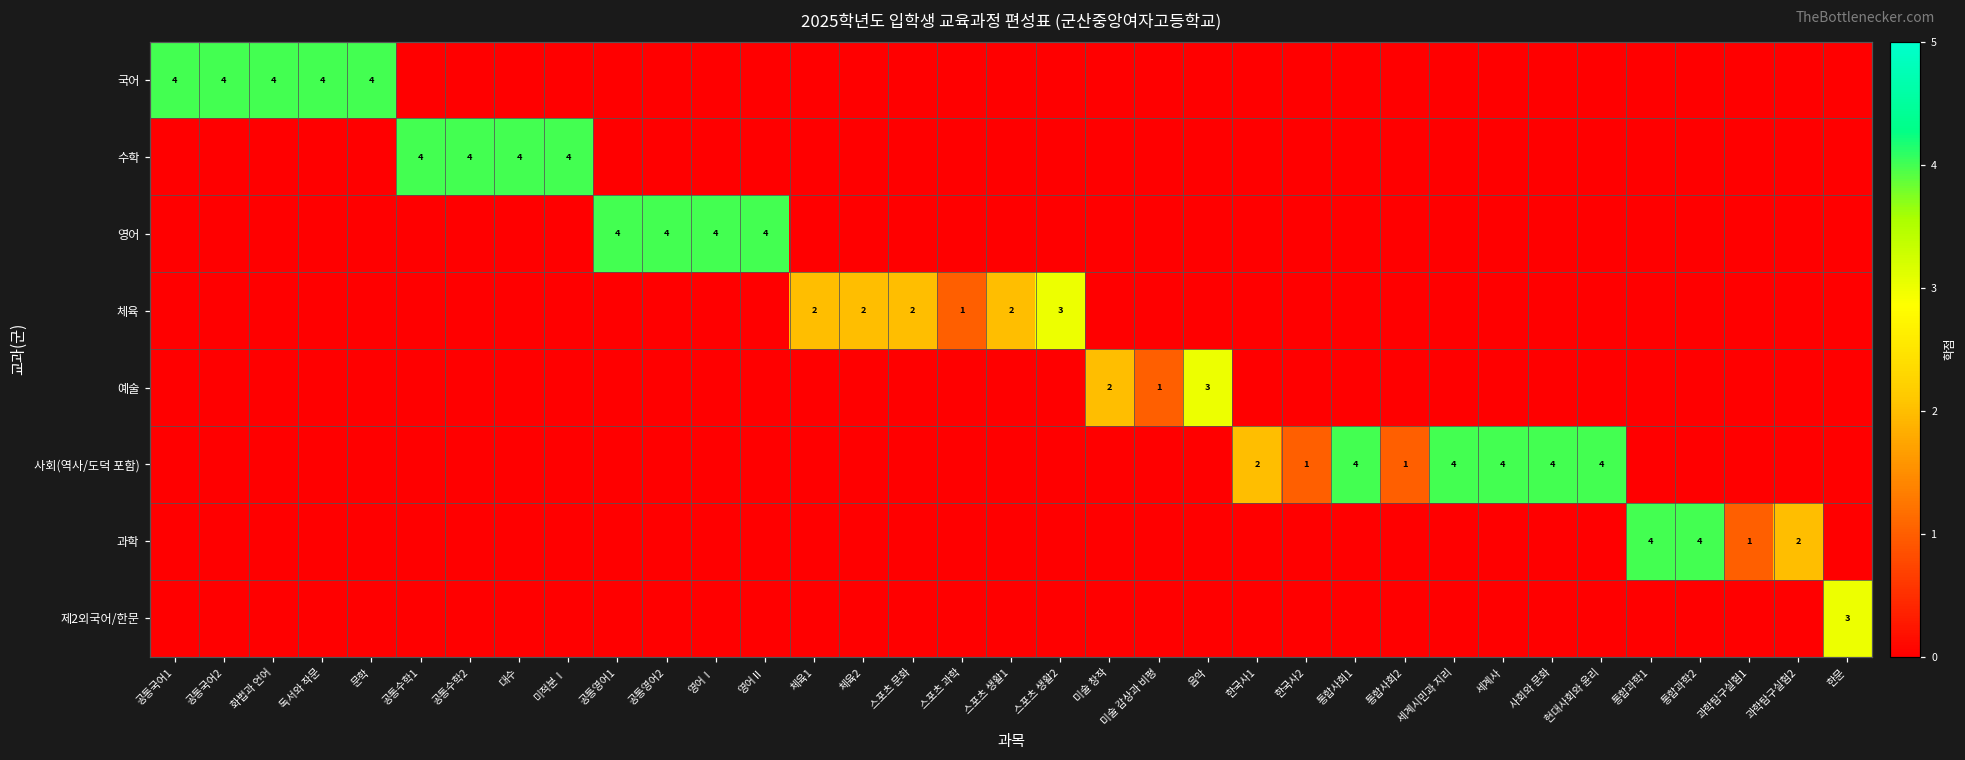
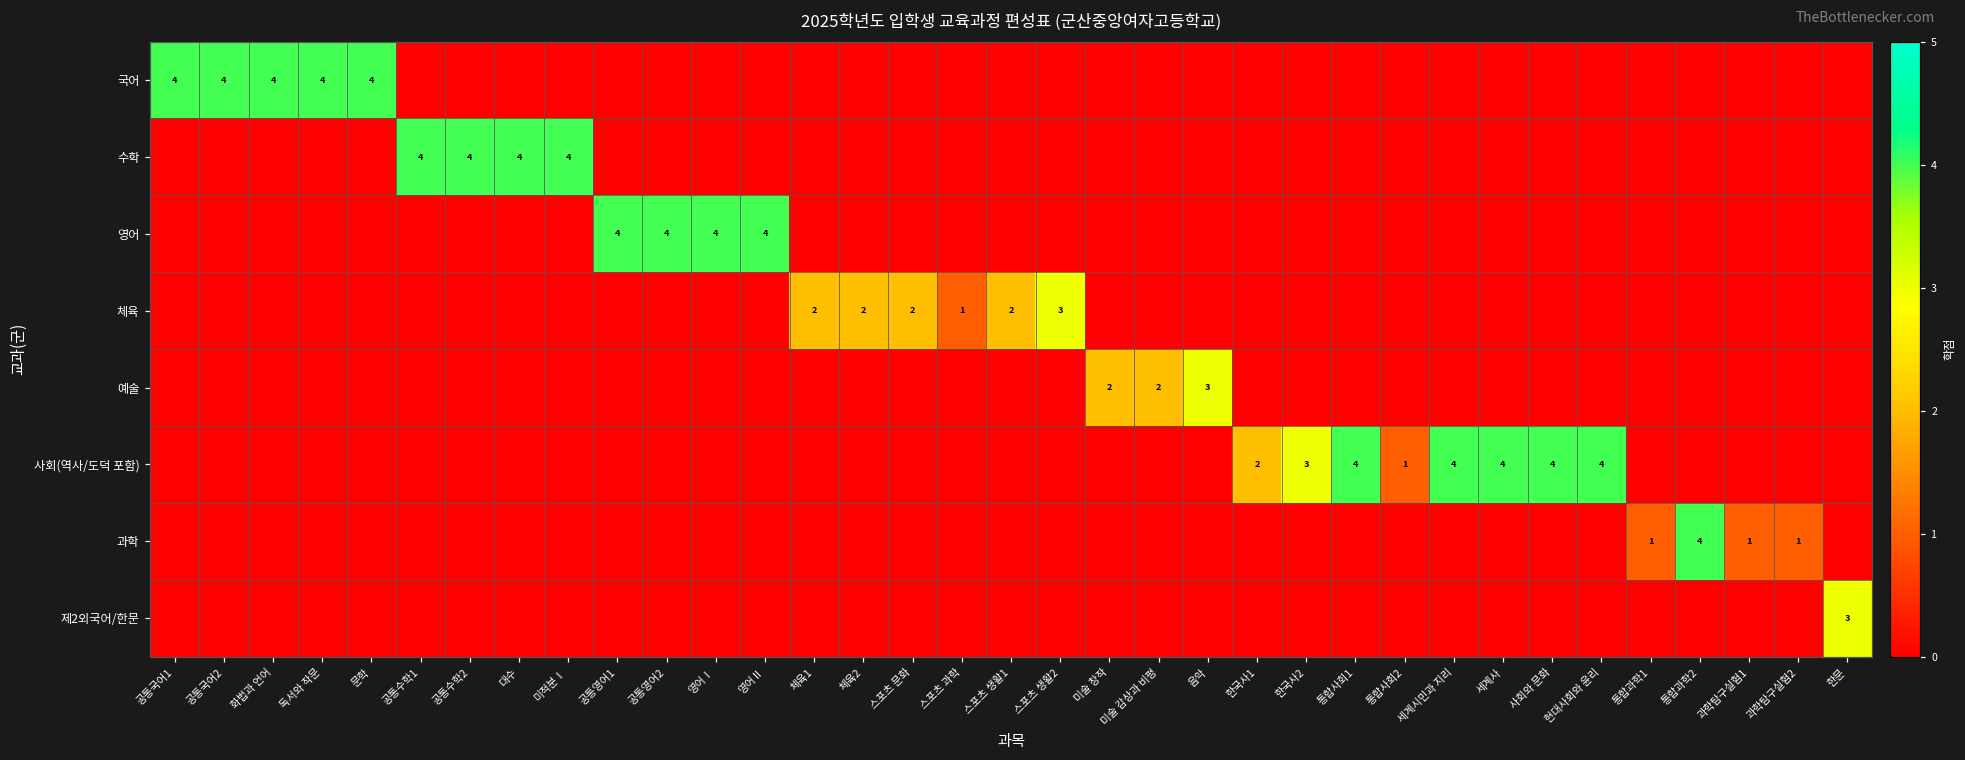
예술, 미술 감상과 비평: 1 -> 2
사회(역사/도덕 포함), 한국사2: 1 -> 3
과학, 통합과학1: 4 -> 1
과학, 과학탐구실험2: 2 -> 1
